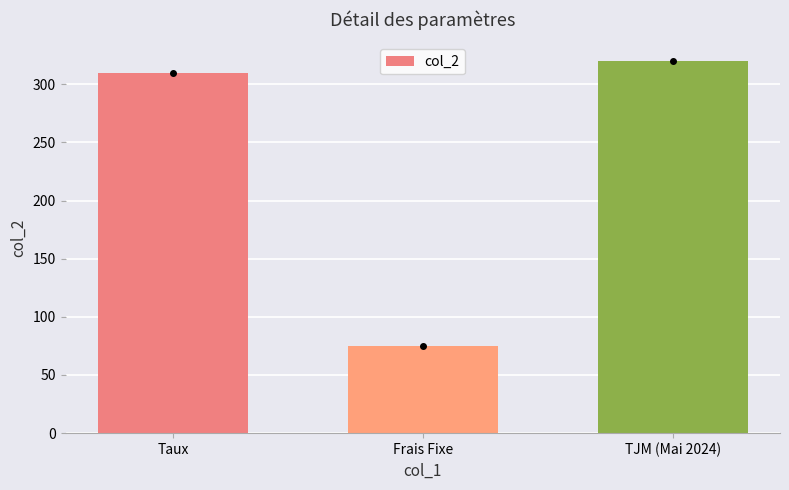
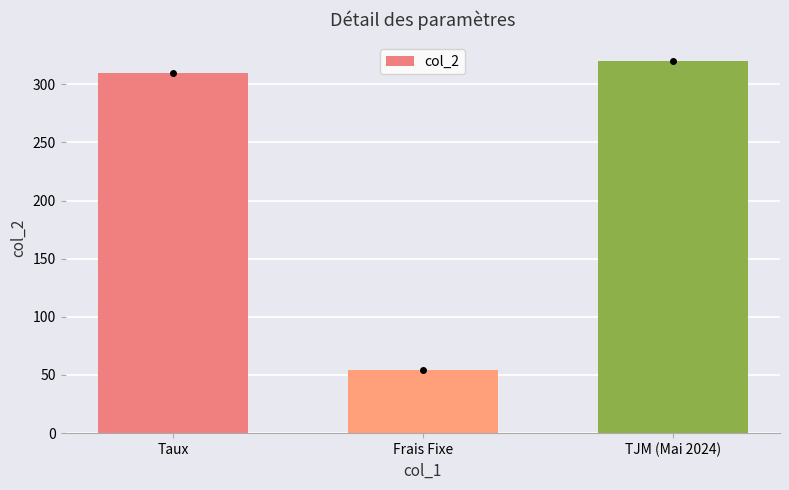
col_2, Frais Fixe: 75 -> 54
